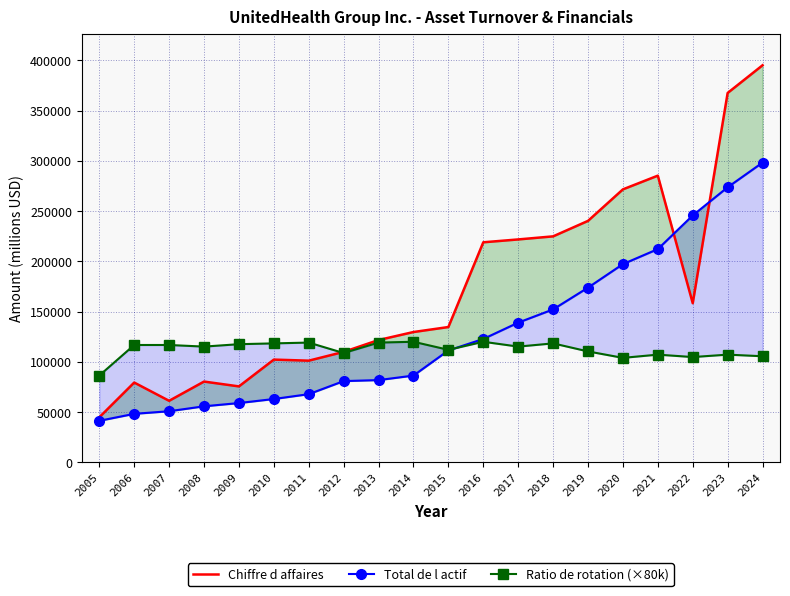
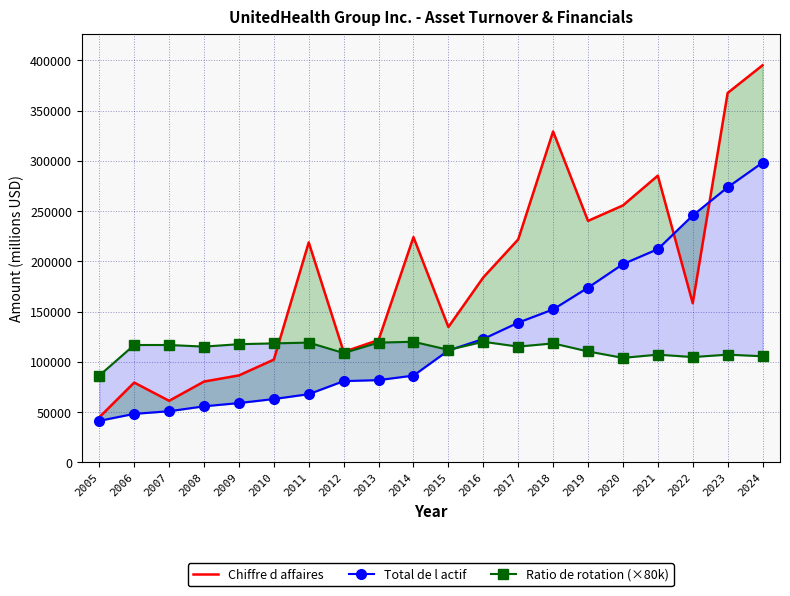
Chiffre d affaires, 2009: 76000 -> 87000
Chiffre d affaires, 2011: 101000 -> 219000
Chiffre d affaires, 2014: 130000 -> 224000
Chiffre d affaires, 2016: 219000 -> 184000
Chiffre d affaires, 2018: 225000 -> 329000
Chiffre d affaires, 2020: 272000 -> 256000
